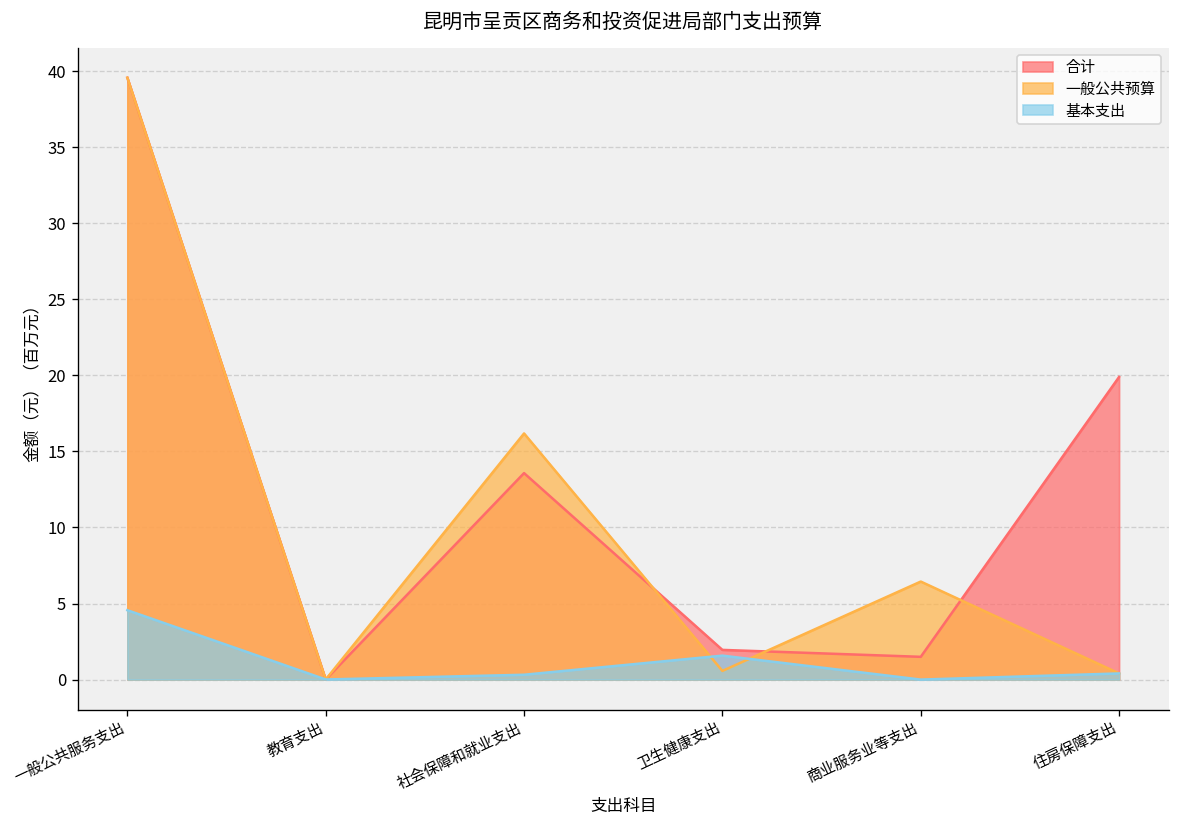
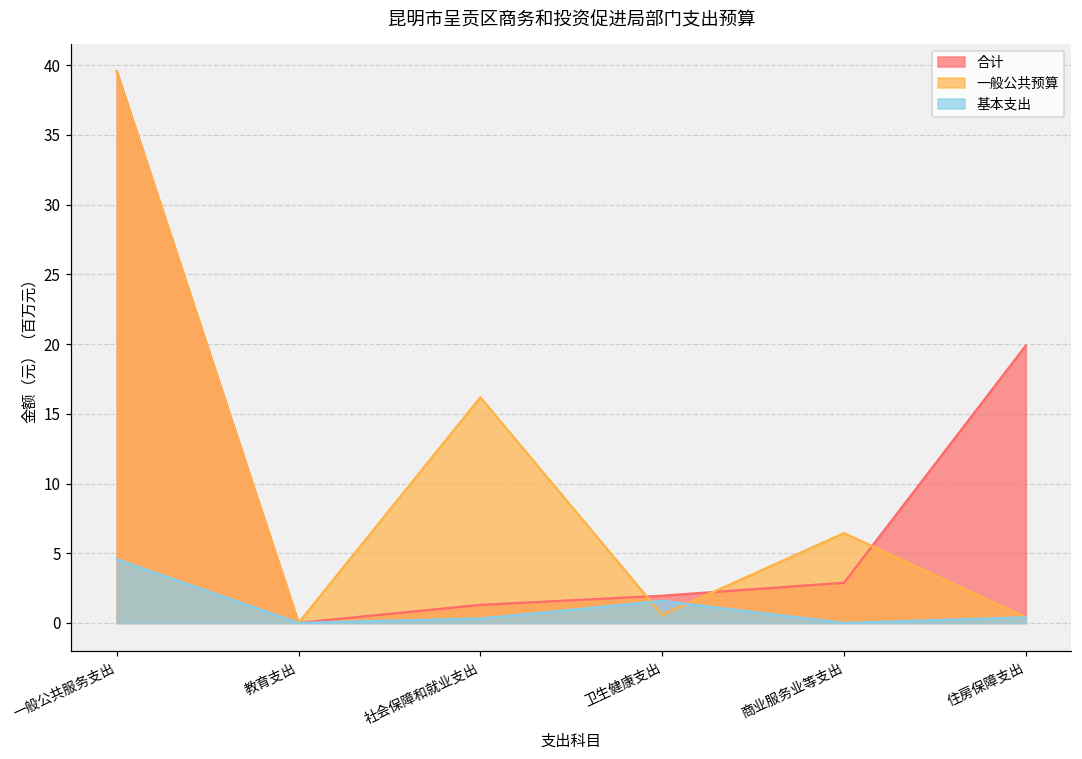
合计, 社会保障和就业支出: 13.6 -> 1.3
合计, 商业服务业等支出: 1.5 -> 2.9
